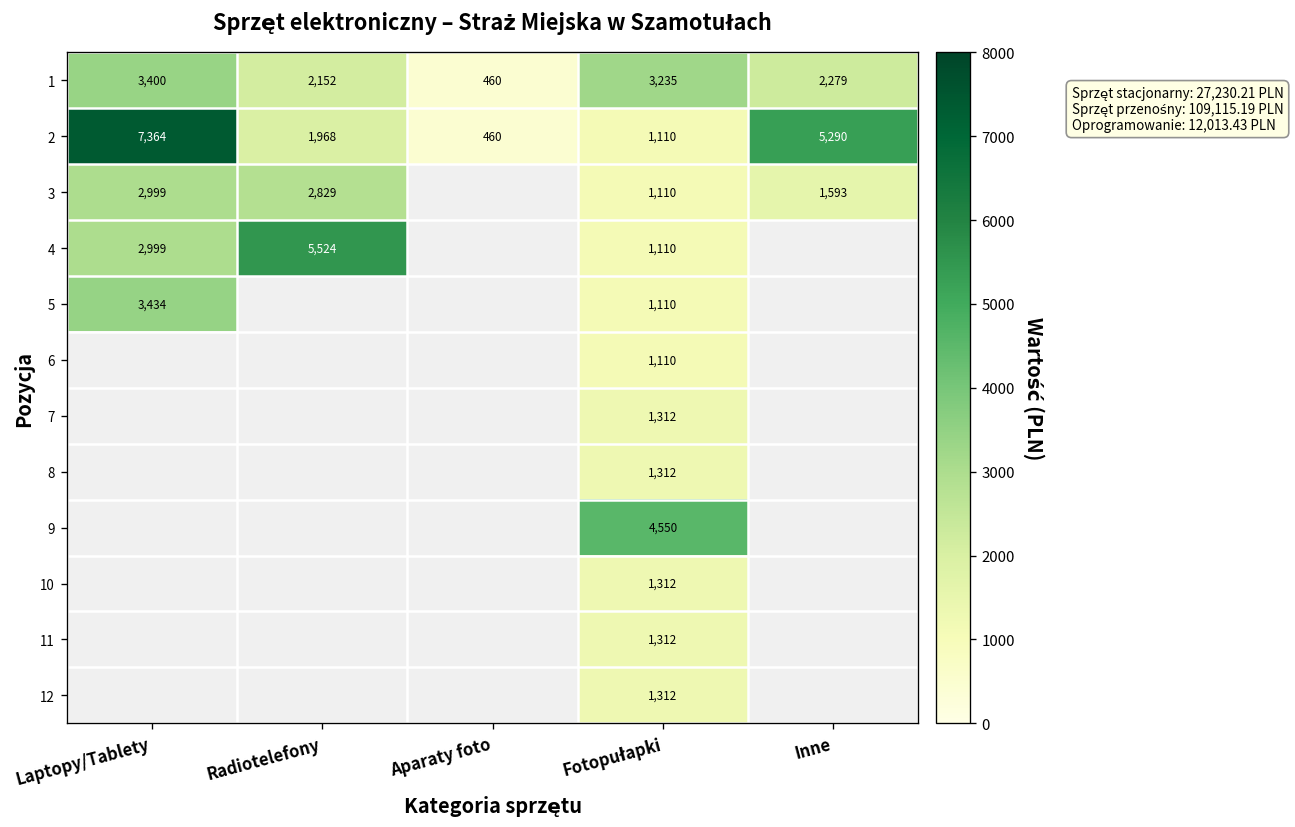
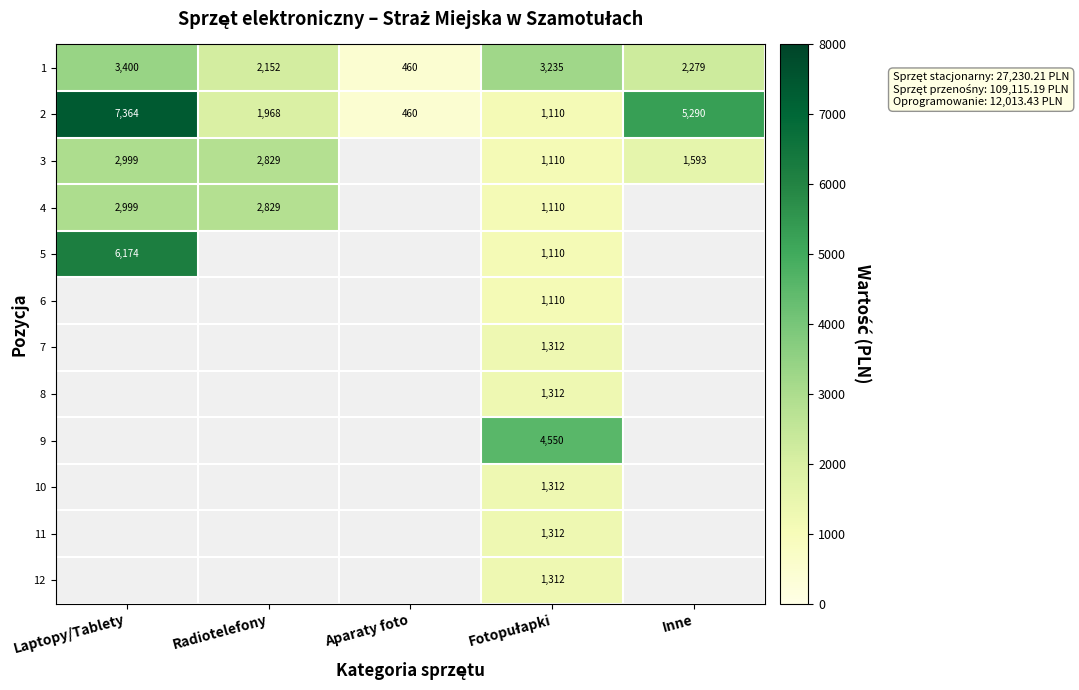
4, Radiotelefony: 5,524 -> 2,829
5, Laptopy/Tablety: 3,434 -> 6,174
